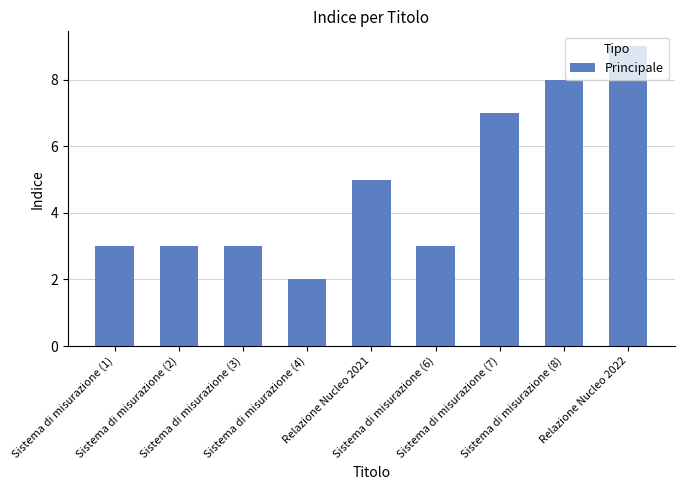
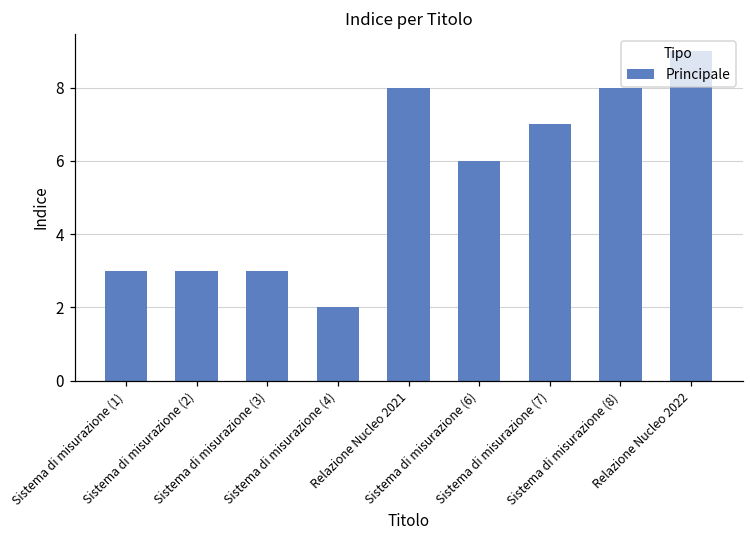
Relazione Nucleo 2021: 5 -> 8
Sistema di misurazione (6): 3 -> 6
